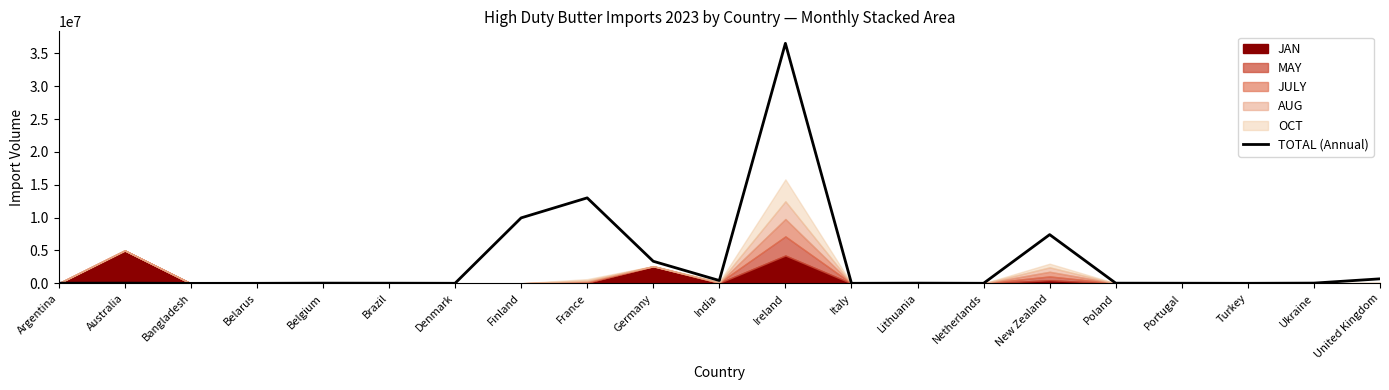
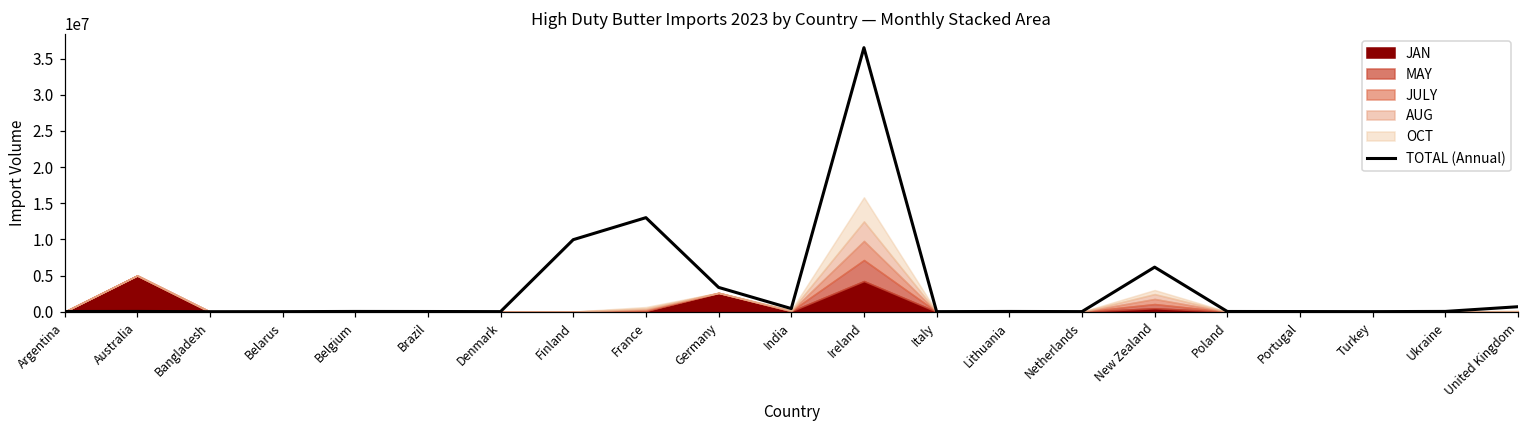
TOTAL (Annual), New Zealand: 7000000 -> 6000000
